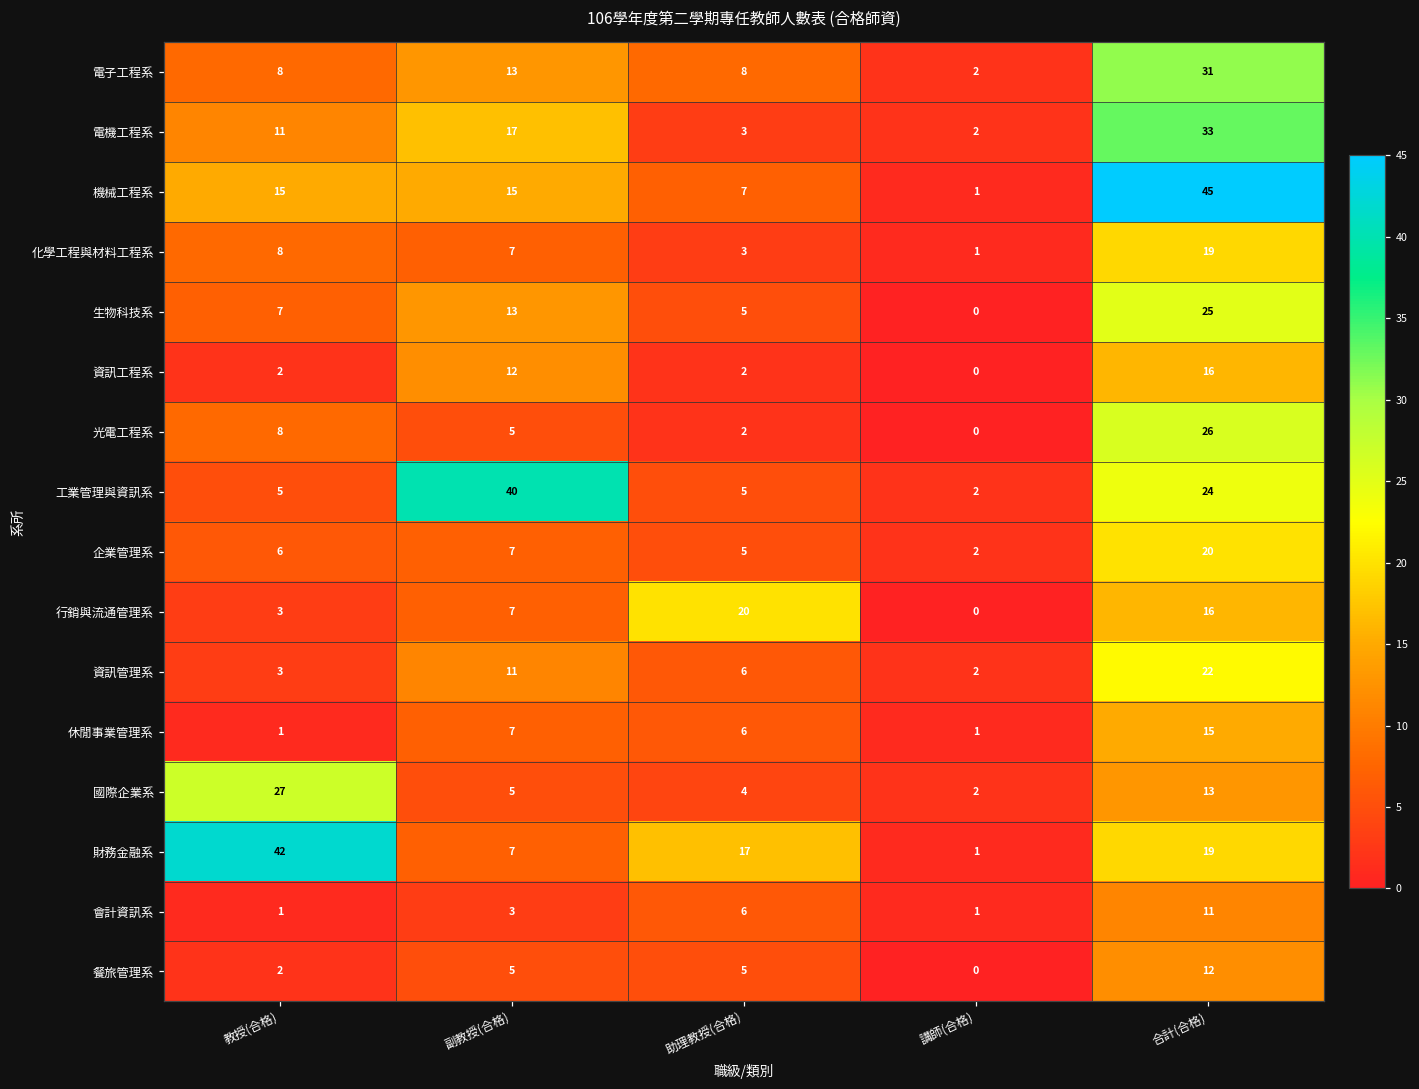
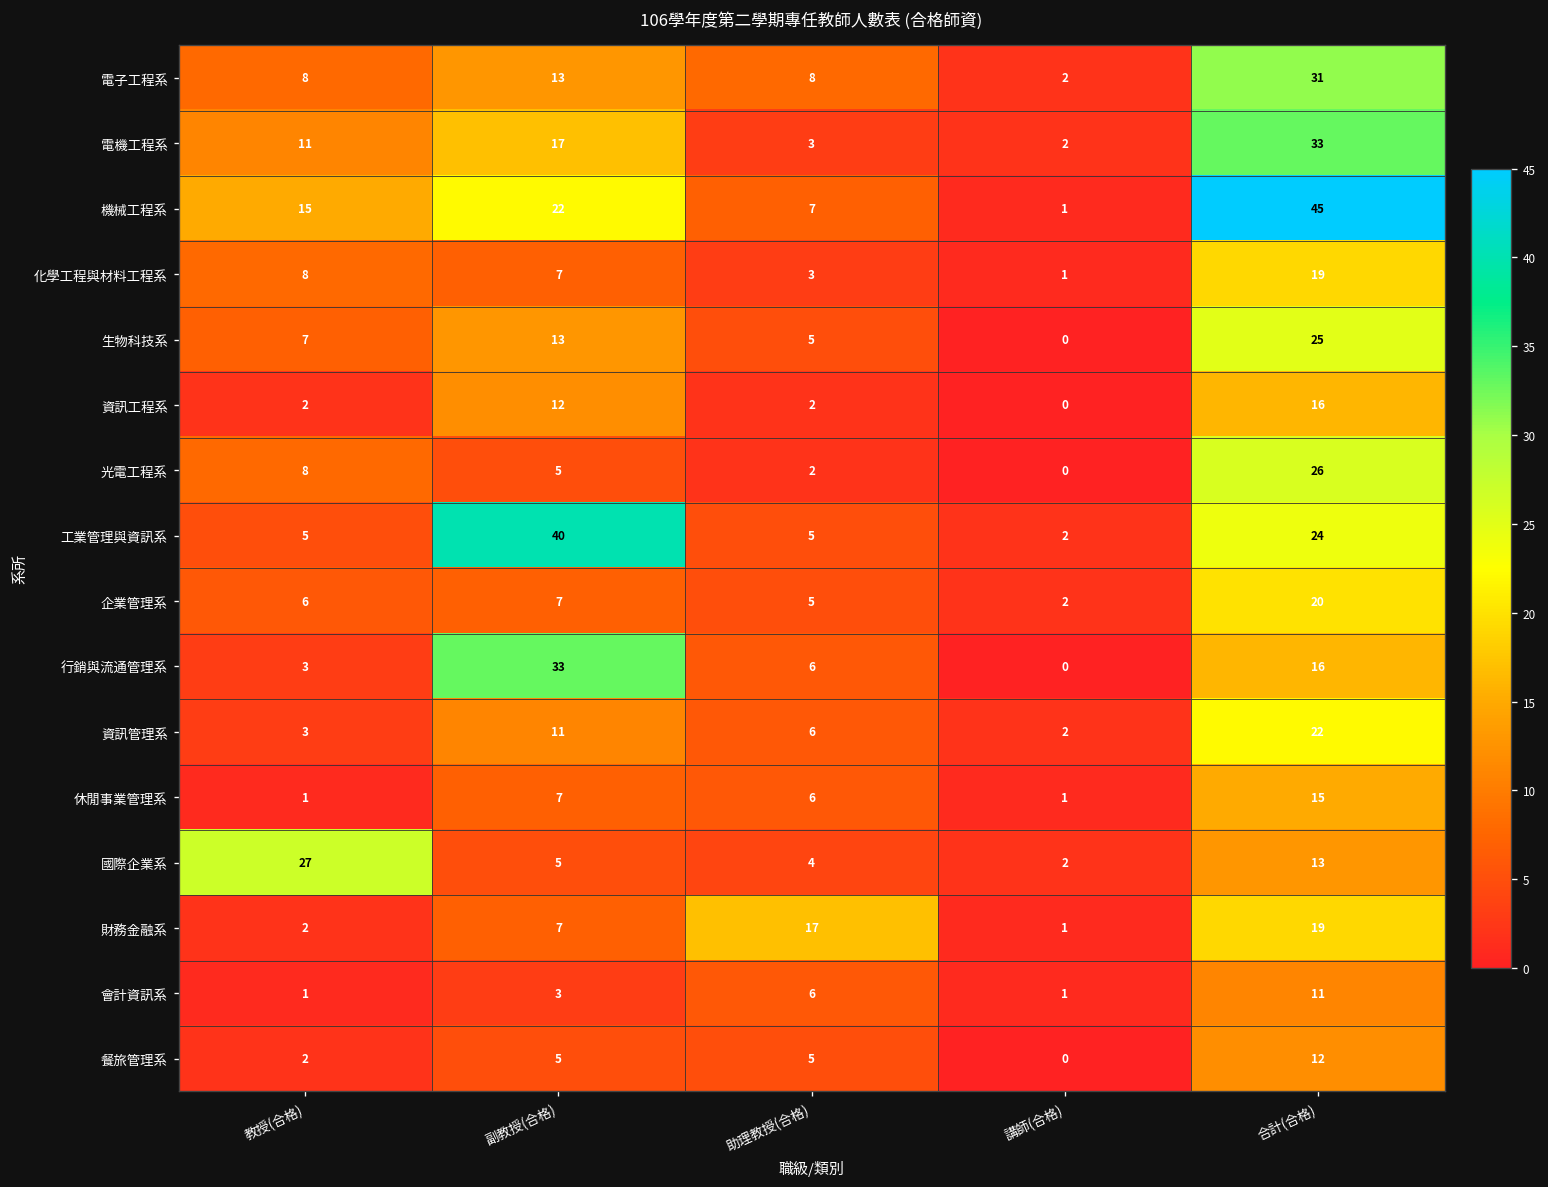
機械工程系, 副教授(合格): 15 -> 22
行銷與流通管理系, 副教授(合格): 7 -> 33
行銷與流通管理系, 助理教授(合格): 20 -> 6
財務金融系, 教授(合格): 42 -> 2
